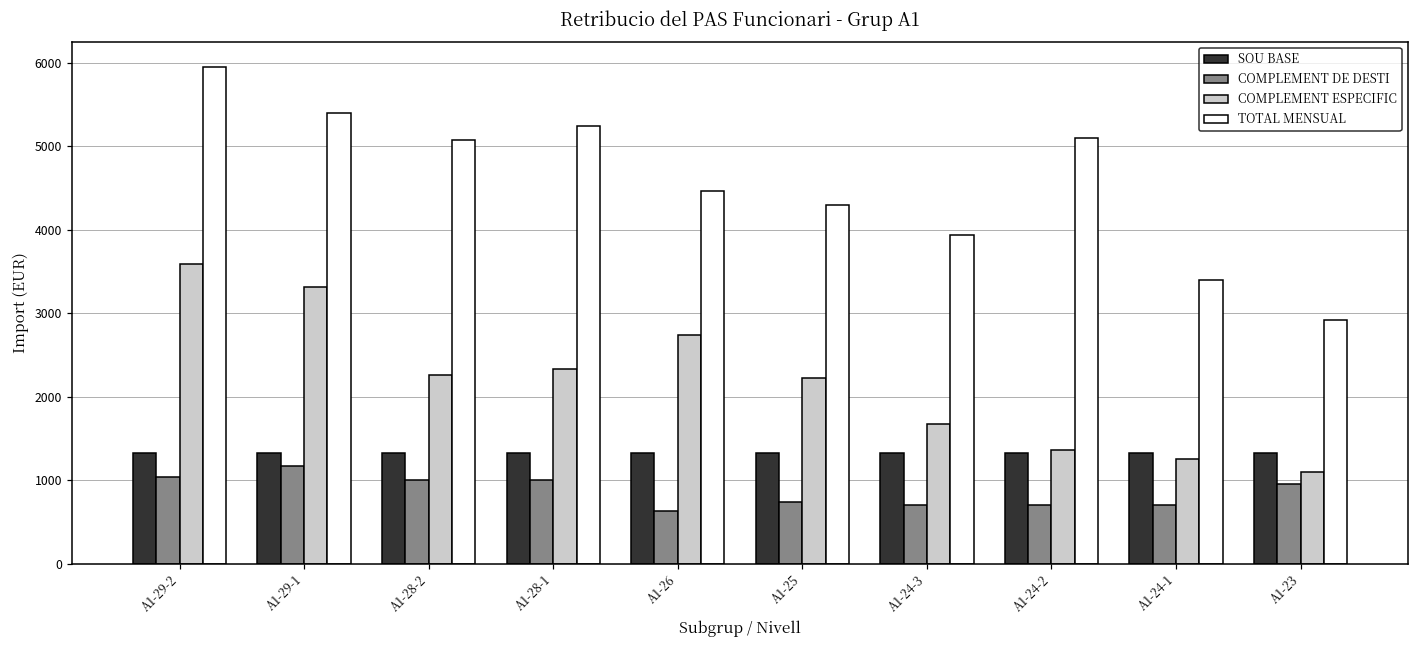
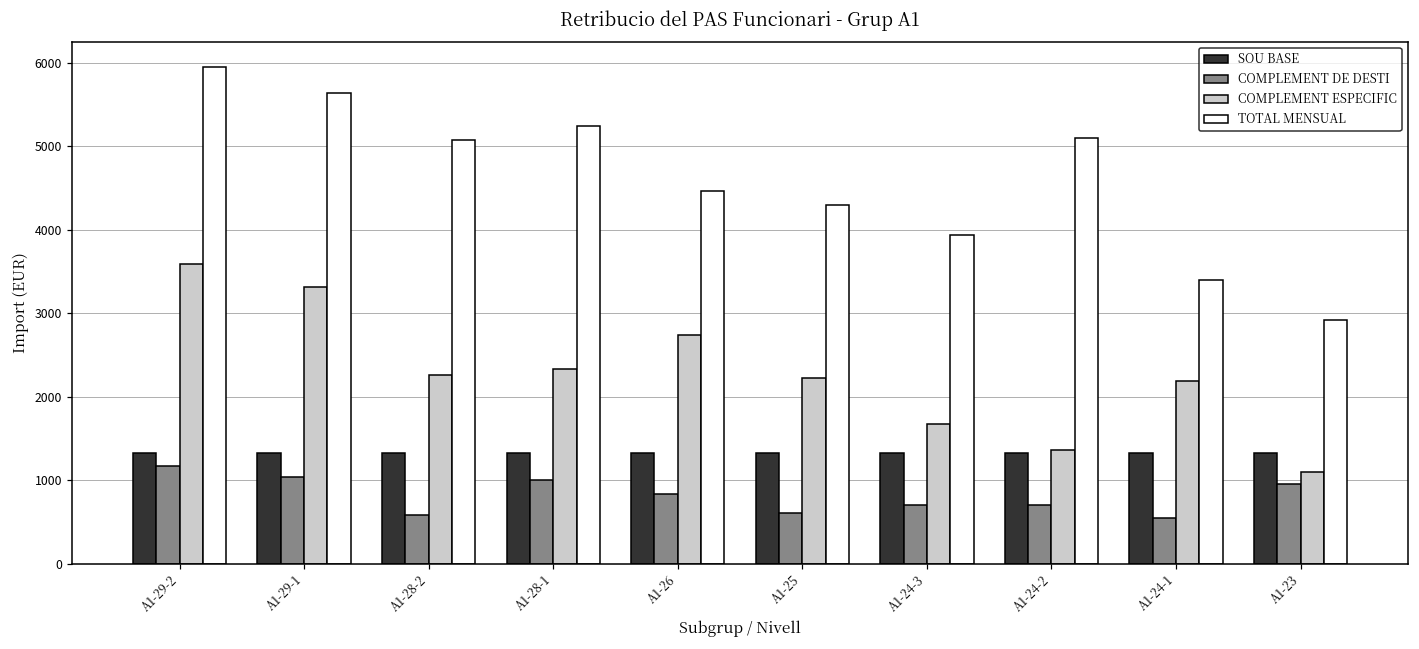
COMPLEMENT DE DESTI, A1-29-2: 1000 -> 1200
COMPLEMENT DE DESTI, A1-29-1: 1200 -> 1000
TOTAL MENSUAL, A1-29-1: 5400 -> 5600
COMPLEMENT DE DESTI, A1-28-2: 1000 -> 600
COMPLEMENT DE DESTI, A1-26: 600 -> 800
COMPLEMENT DE DESTI, A1-25: 700 -> 600
COMPLEMENT DE DESTI, A1-24-1: 700 -> 500
COMPLEMENT ESPECIFIC, A1-24-1: 1300 -> 2200
